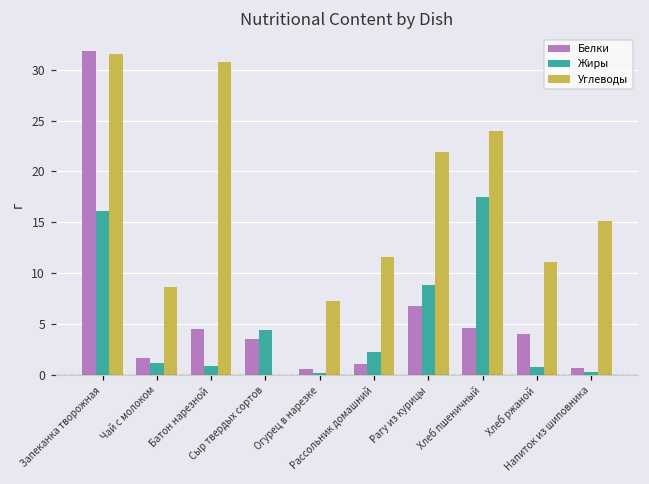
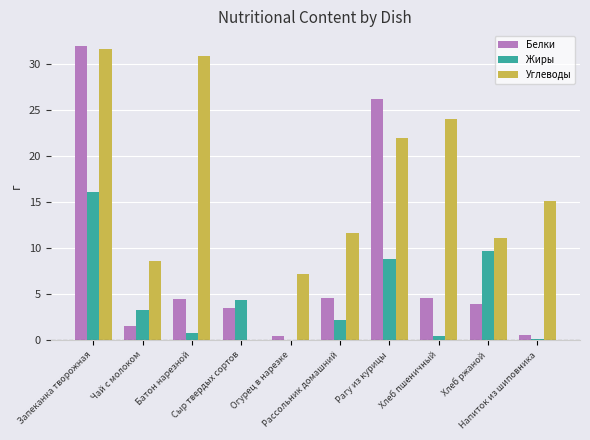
Жиры, Чай с молоком: 1 -> 3
Белки, Рассольник домашний: 1 -> 5
Белки, Рагу из курицы: 7 -> 26
Жиры, Хлеб пшеничный: 18 -> 1
Жиры, Хлеб ржаной: 1 -> 10
